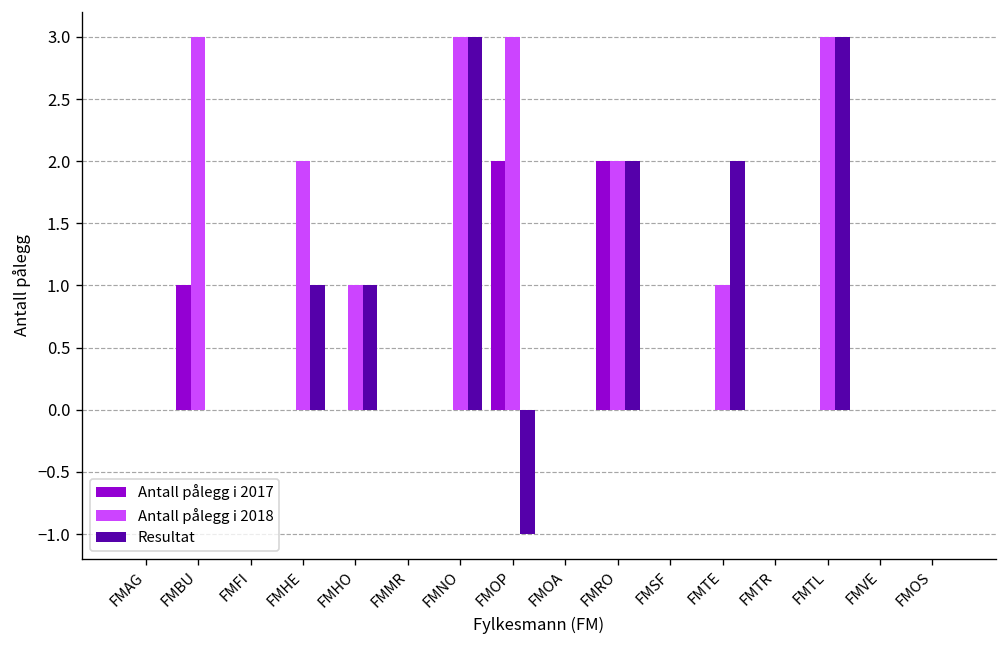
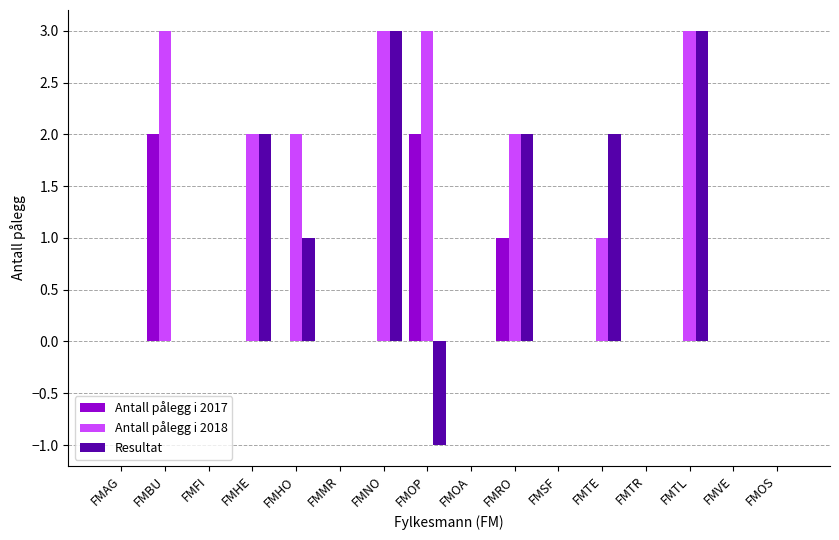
Antall pålegg i 2017, FMBU: 1 -> 2
Resultat, FMHE: 1 -> 2
Antall pålegg i 2018, FMHO: 1 -> 2
Antall pålegg i 2017, FMRO: 2 -> 1
